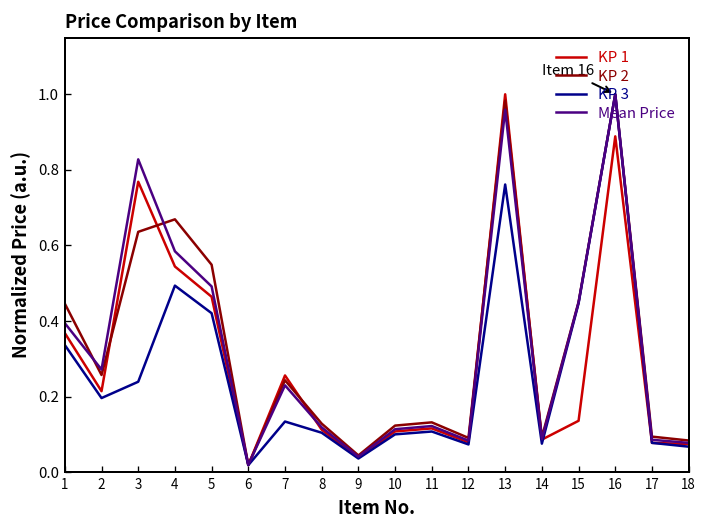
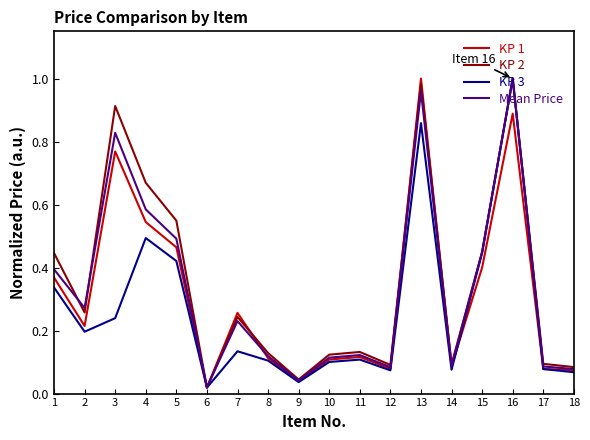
KP 2, 3: 0.64 -> 0.91
KP 3, 13: 0.76 -> 0.86
KP 1, 15: 0.14 -> 0.40
